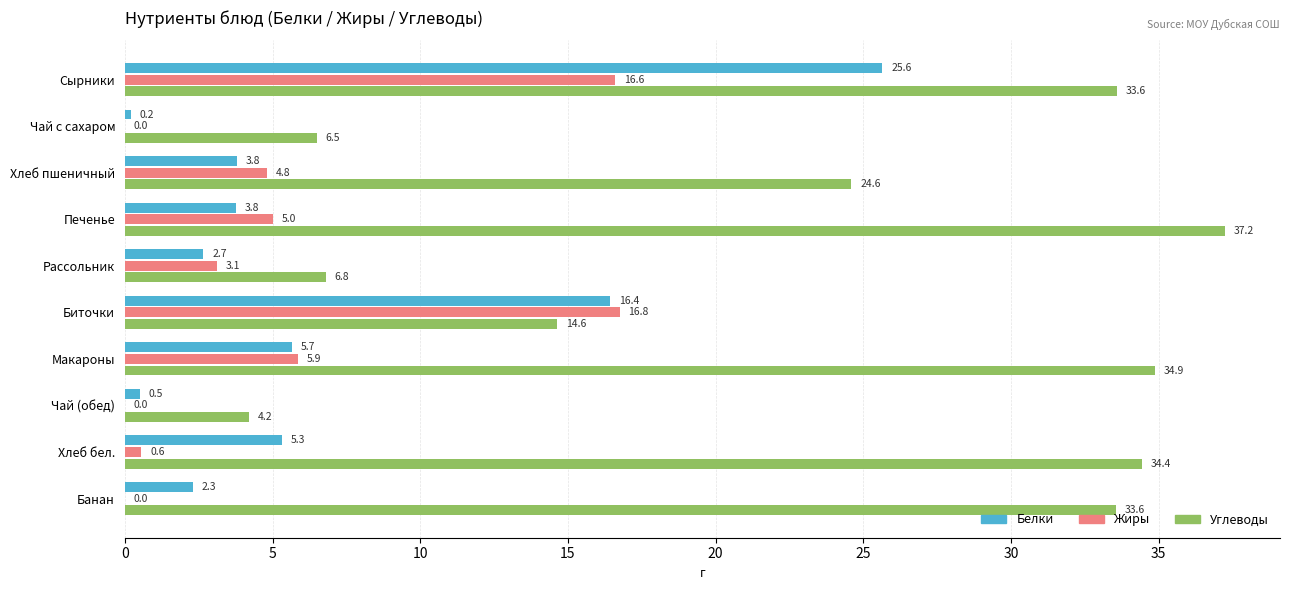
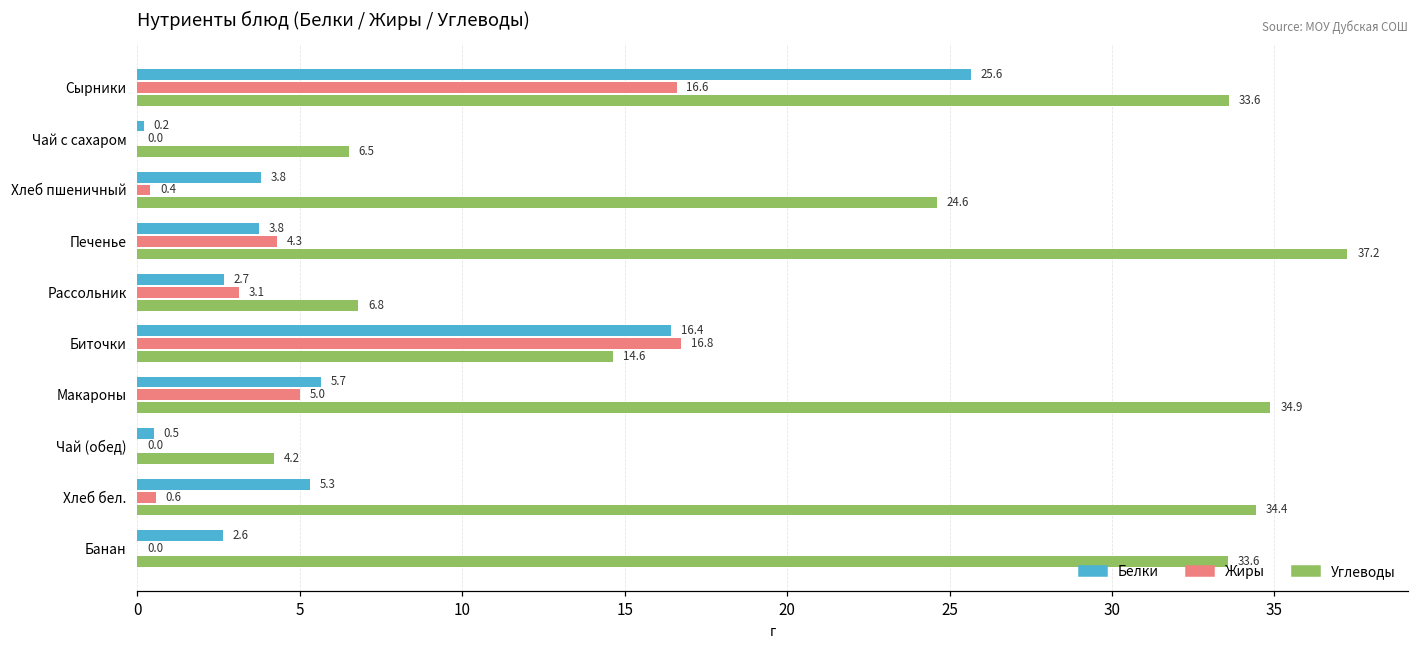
Жиры, Хлеб пшеничный: 4.8 -> 0.4
Жиры, Печенье: 5.0 -> 4.3
Жиры, Макароны: 5.9 -> 5.0
Белки, Банан: 2.3 -> 2.6
